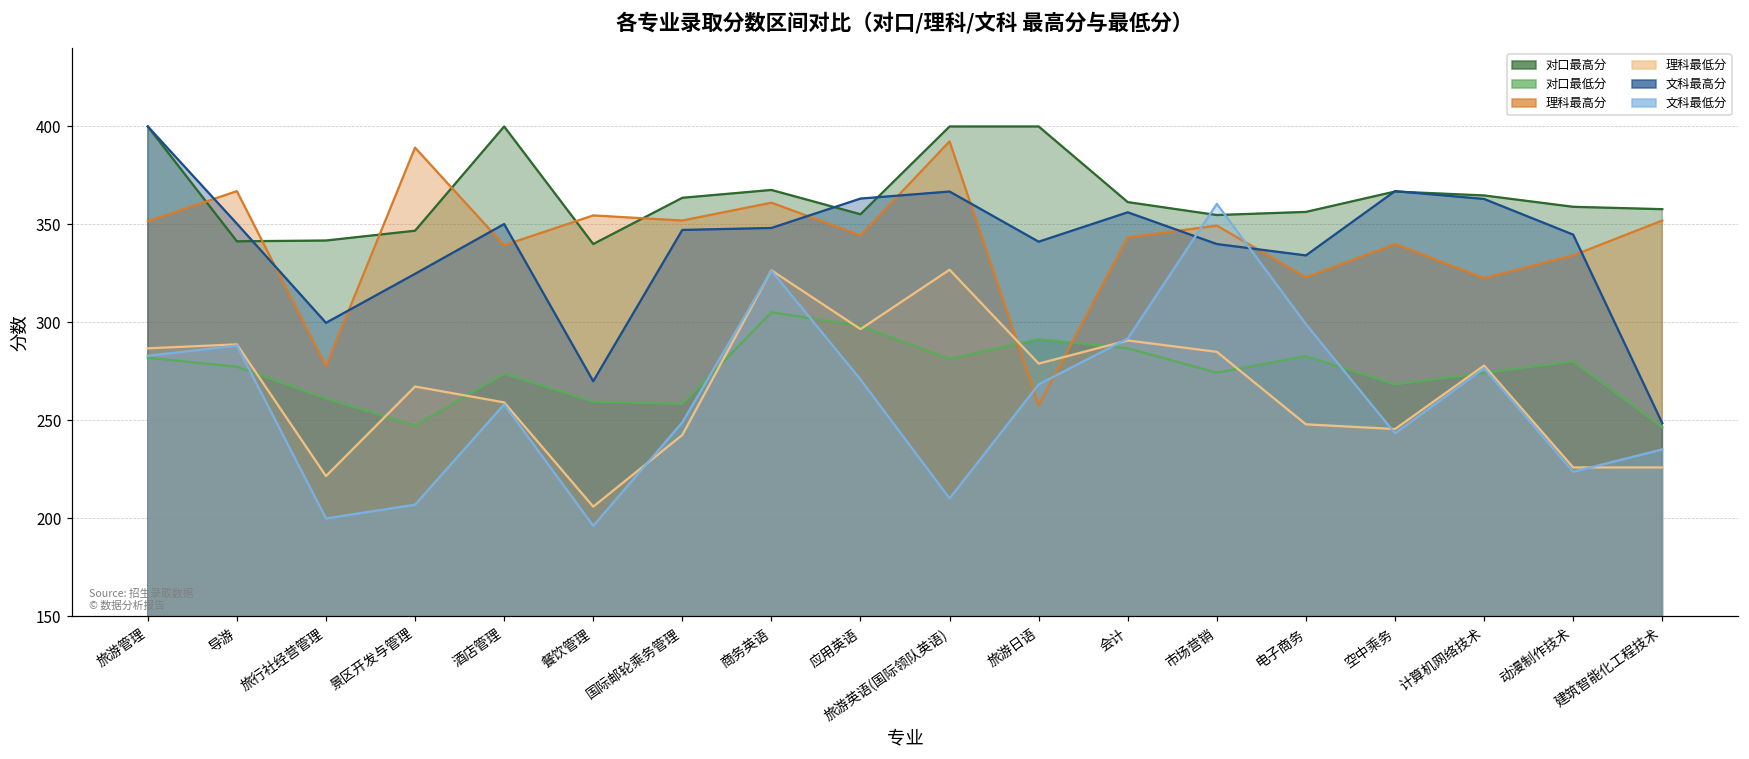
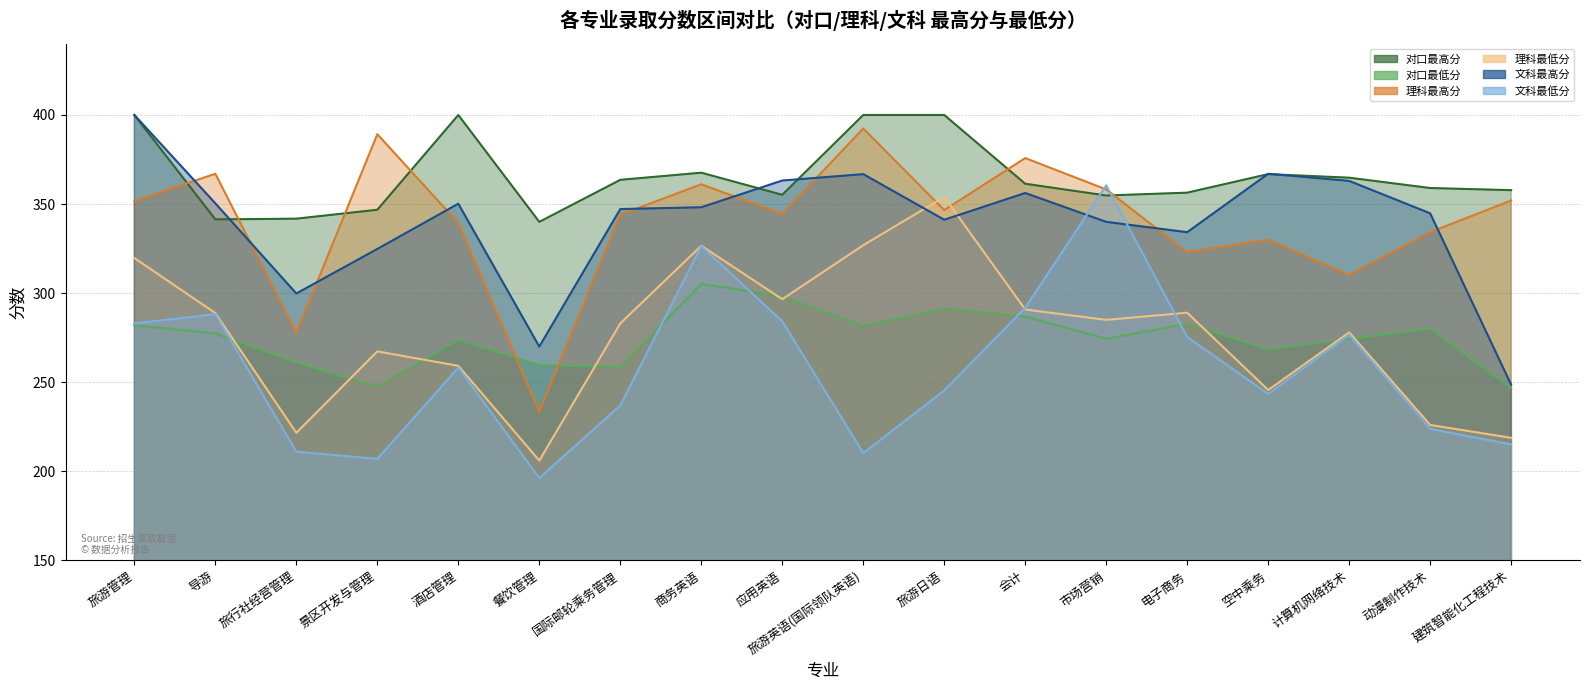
理科最低分, 旅游管理: 287 -> 320
文科最低分, 旅行社经营管理: 200 -> 211
理科最高分, 餐饮管理: 355 -> 233
理科最高分, 国际邮轮乘务管理: 352 -> 344
理科最低分, 国际邮轮乘务管理: 243 -> 283
文科最低分, 国际邮轮乘务管理: 249 -> 237
文科最低分, 应用英语: 271 -> 284
理科最高分, 旅游日语: 258 -> 347
理科最低分, 旅游日语: 279 -> 354
文科最低分, 旅游日语: 268 -> 245
理科最高分, 会计: 343 -> 376
理科最高分, 市场营销: 349 -> 358
理科最低分, 电子商务: 248 -> 289
文科最低分, 电子商务: 299 -> 275
理科最高分, 空中乘务: 340 -> 330
理科最高分, 计算机网络技术: 323 -> 310
理科最低分, 建筑智能化工程技术: 226 -> 219
文科最低分, 建筑智能化工程技术: 235 -> 215
